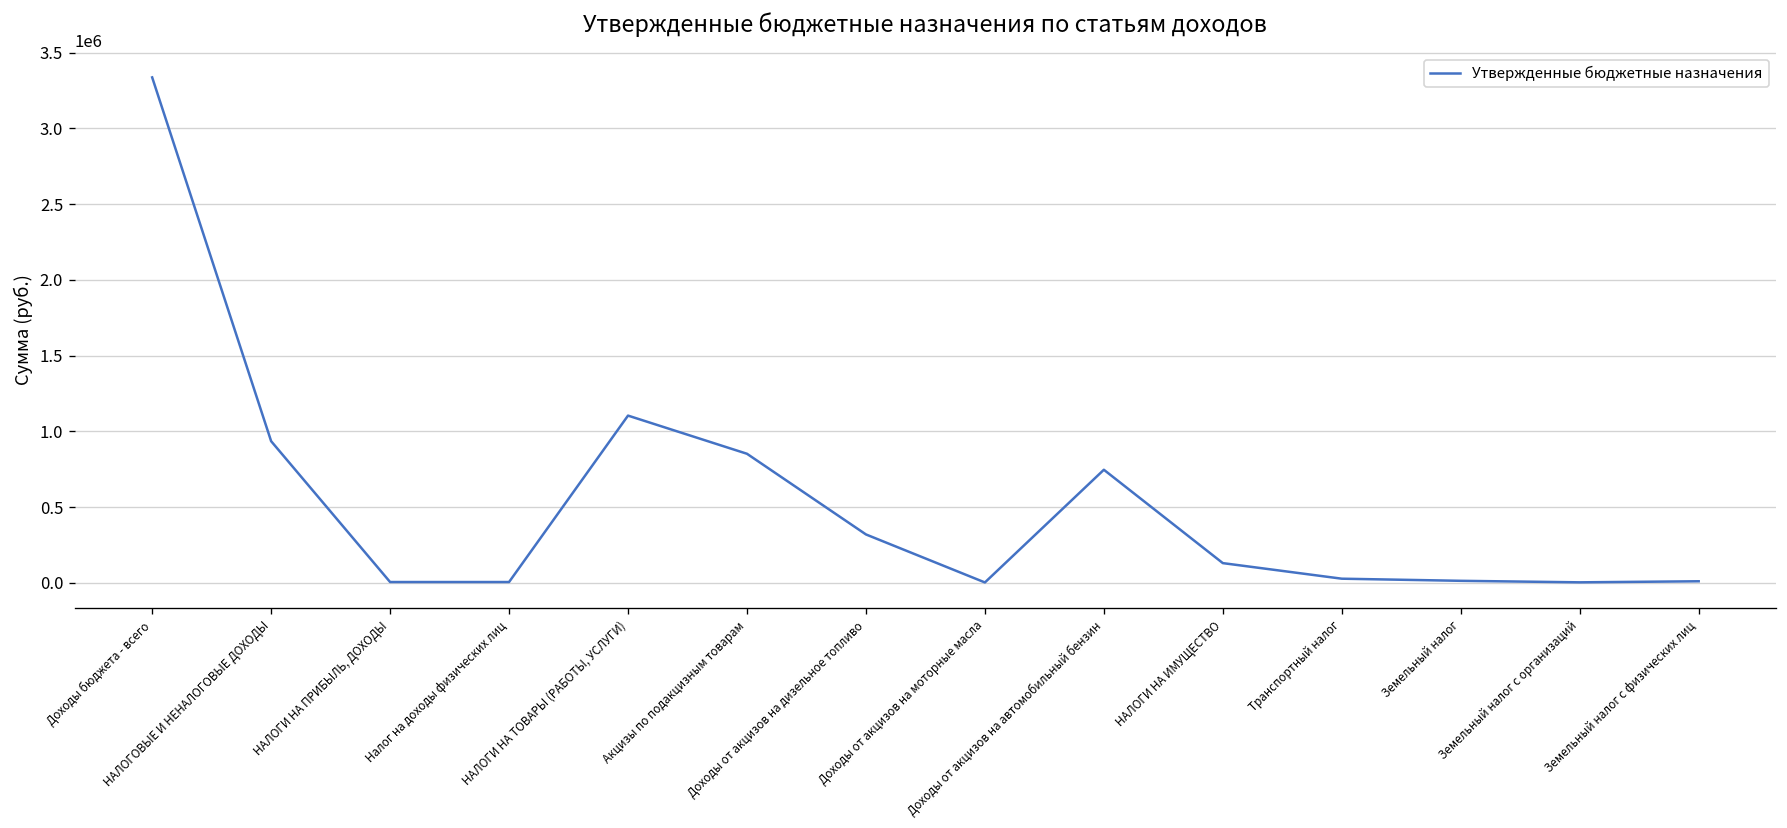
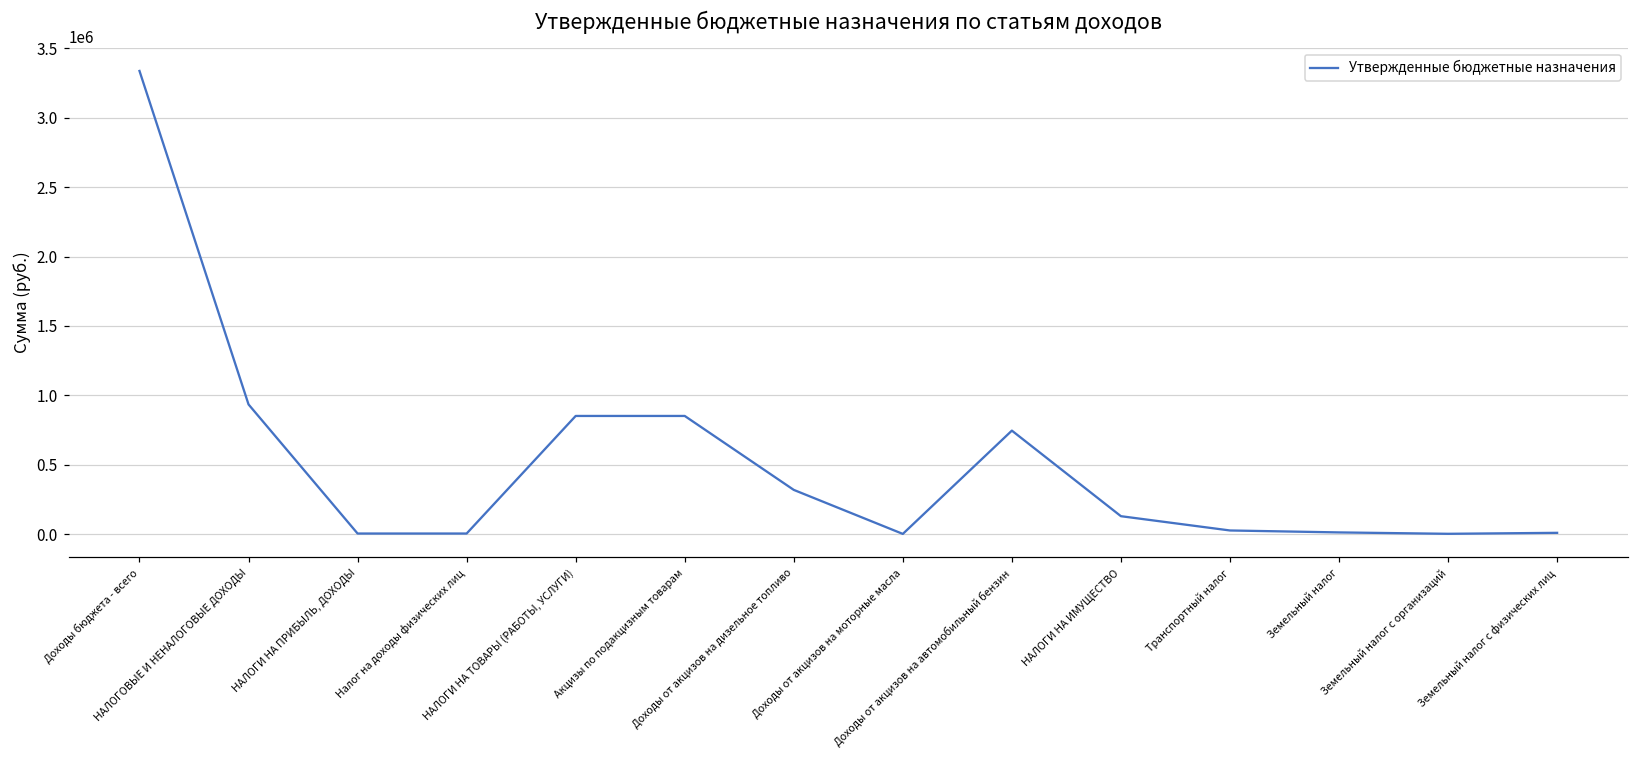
НАЛОГИ НА ТОВАРЫ (РАБОТЫ, УСЛУГИ): 1100000 -> 850000
